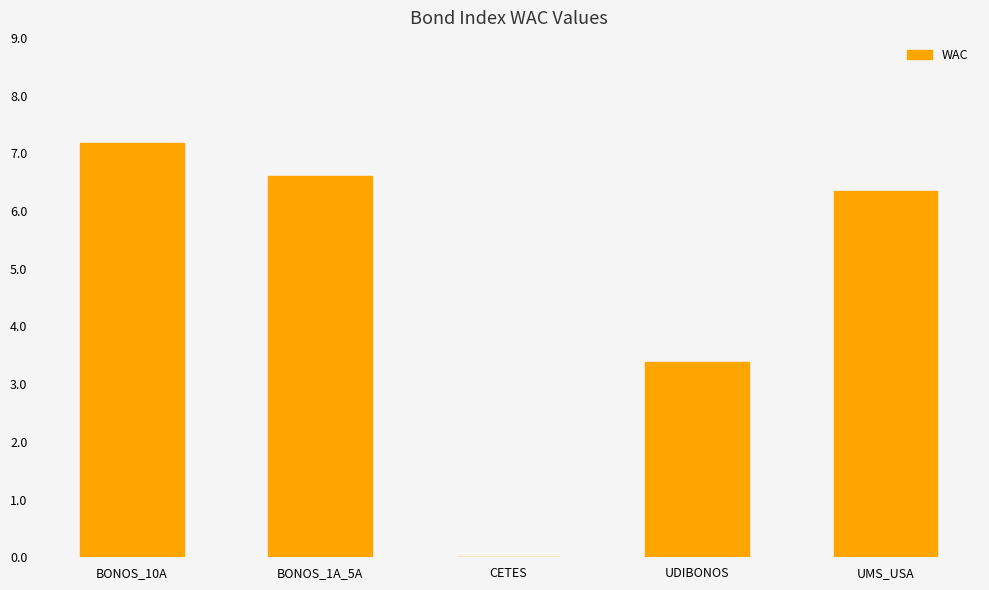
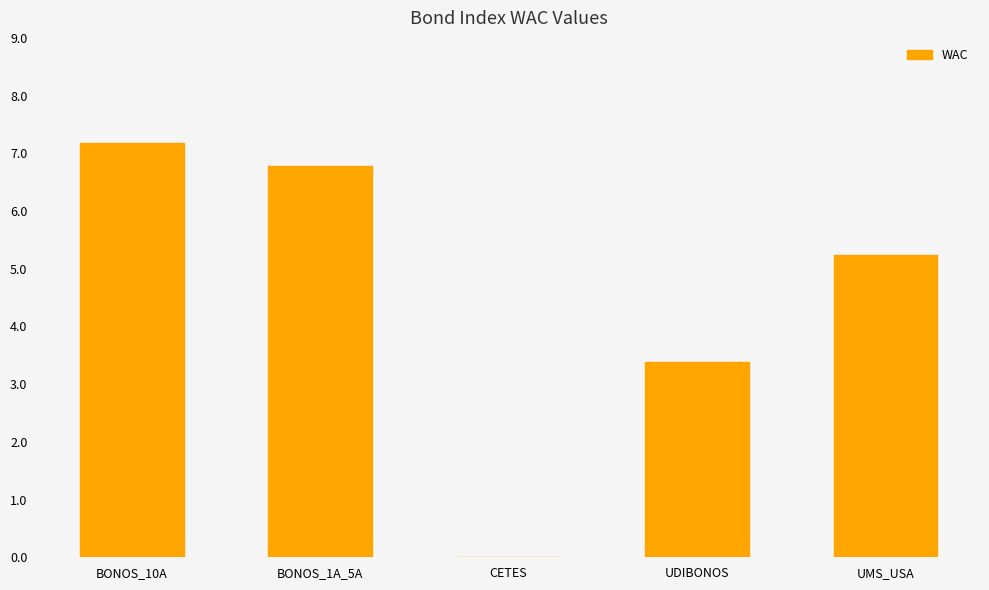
BONOS_1A_5A: 6.6 -> 6.8
UMS_USA: 6.3 -> 5.2
